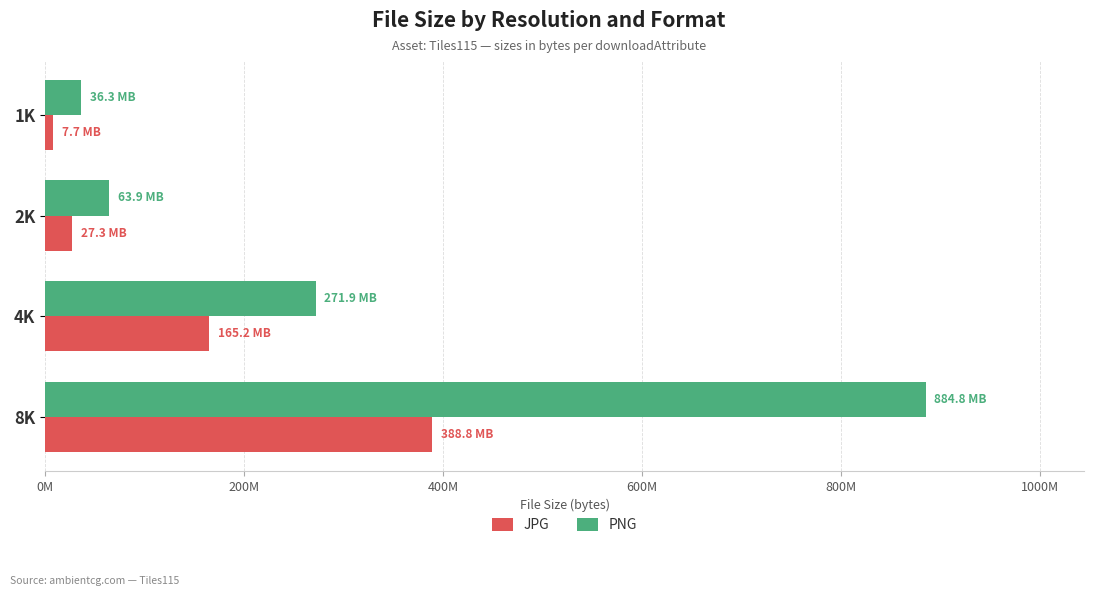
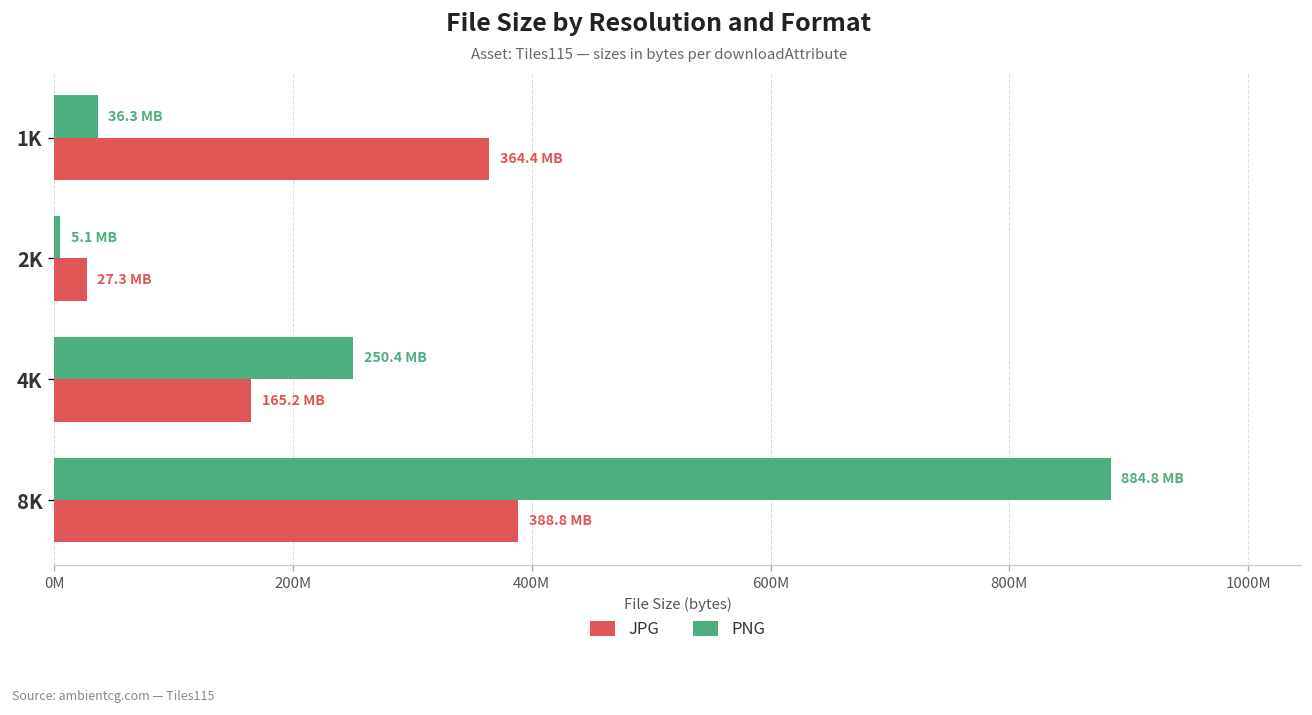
JPG, 1K: 7.7 -> 364.4
PNG, 2K: 63.9 -> 5.1
PNG, 4K: 271.9 -> 250.4
